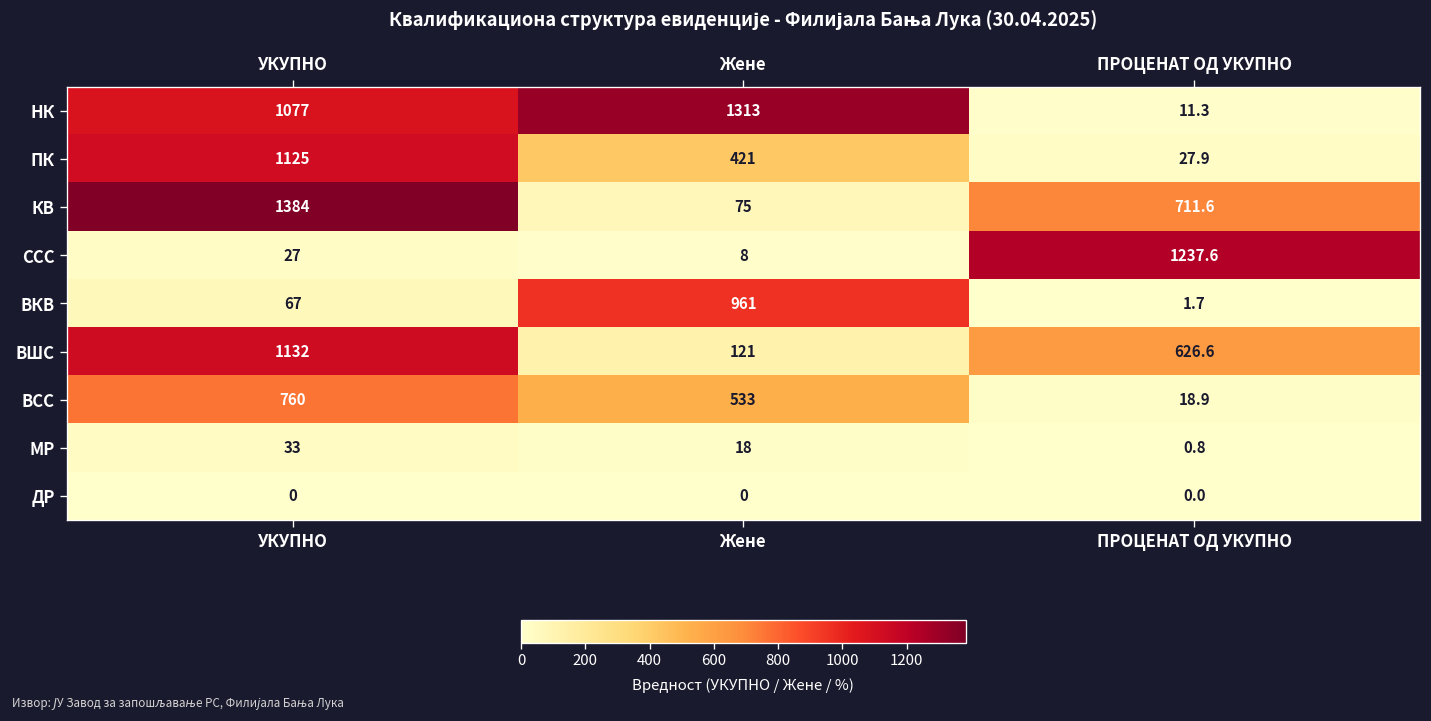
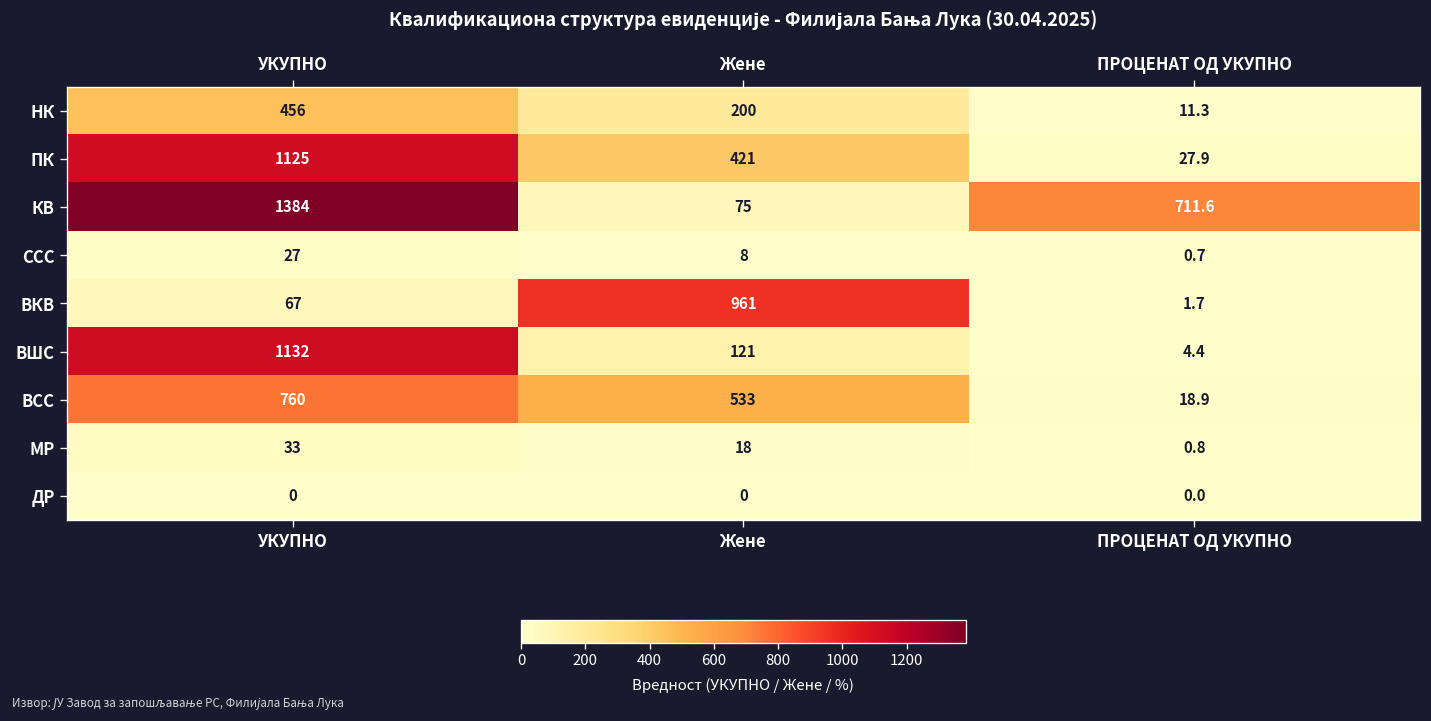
НК, УКУПНО: 1077 -> 456
НК, Жене: 1313 -> 200
ССС, ПРОЦЕНАТ ОД УКУПНО: 1237.6 -> 0.7
ВШС, ПРОЦЕНАТ ОД УКУПНО: 626.6 -> 4.4
